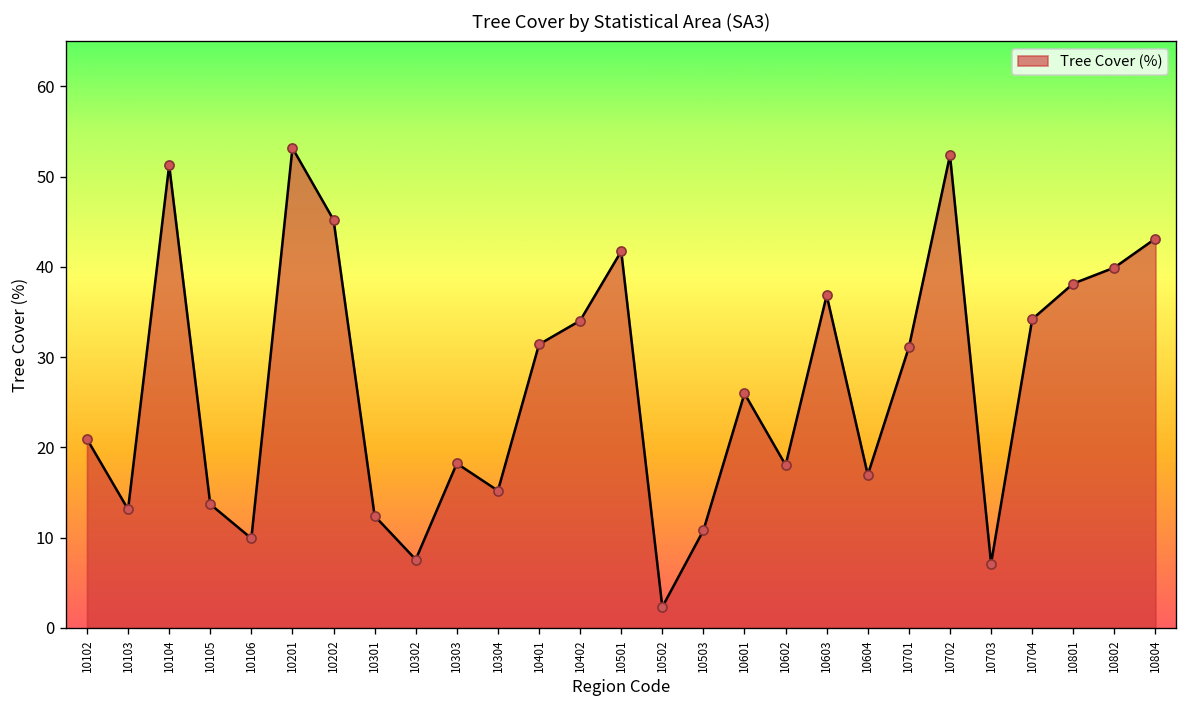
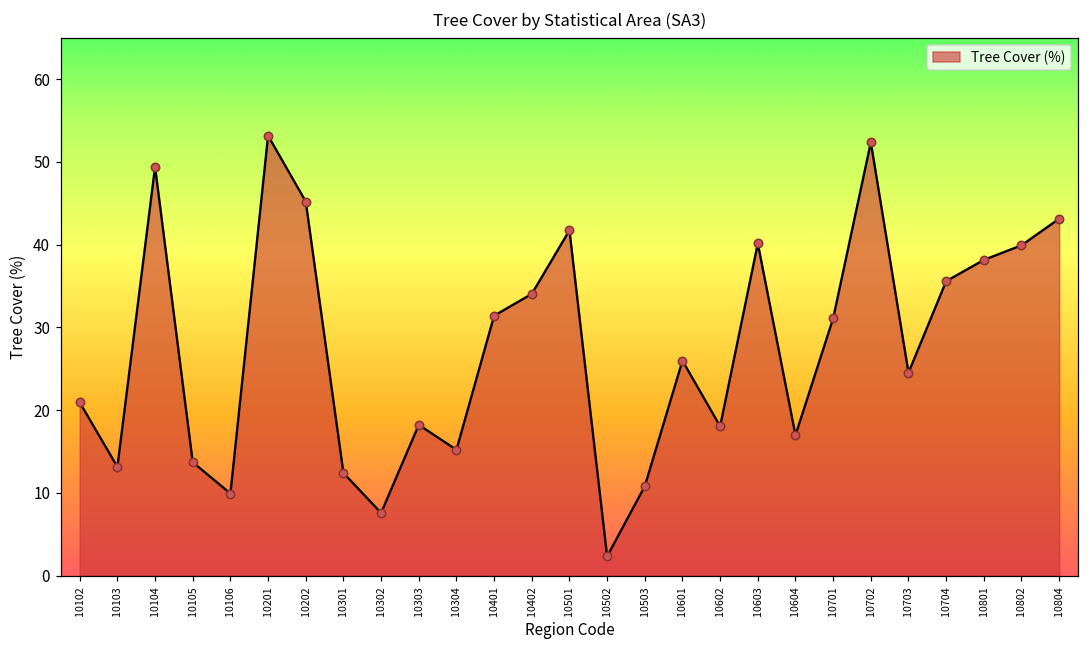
10104: 51 -> 49
10603: 37 -> 40
10703: 7 -> 25
10704: 34 -> 36
